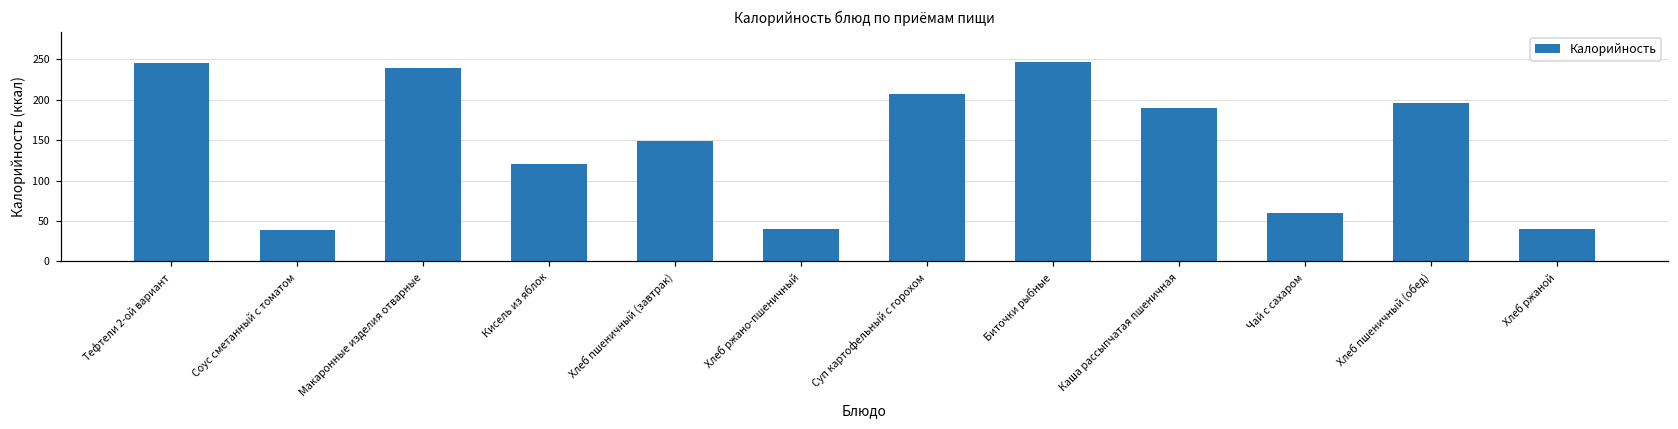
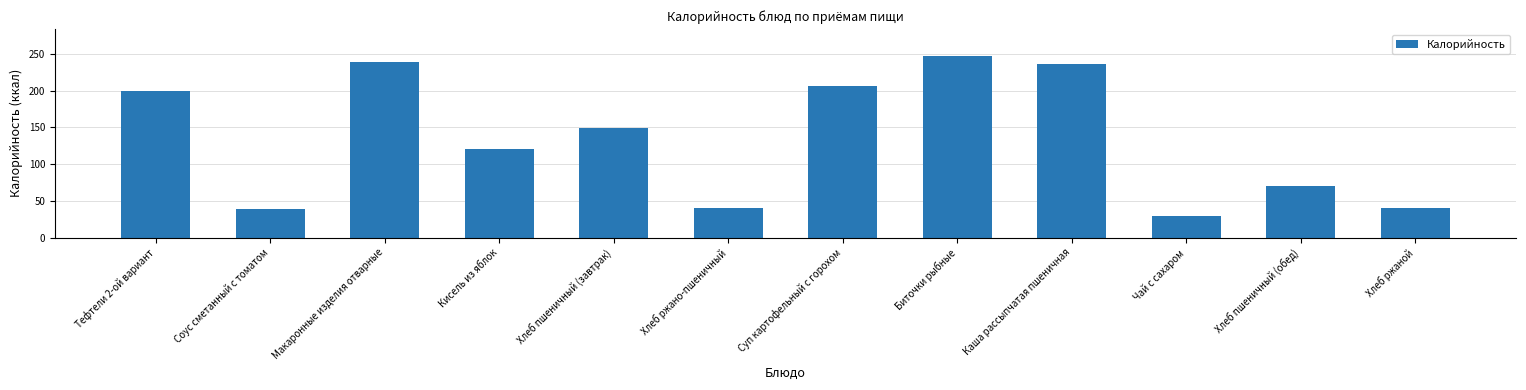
Тефтели 2-ой вариант: 250 -> 200
Каша рассыпчатая пшеничная: 190 -> 240
Чай с сахаром: 60 -> 30
Хлеб пшеничный (обед): 200 -> 70
